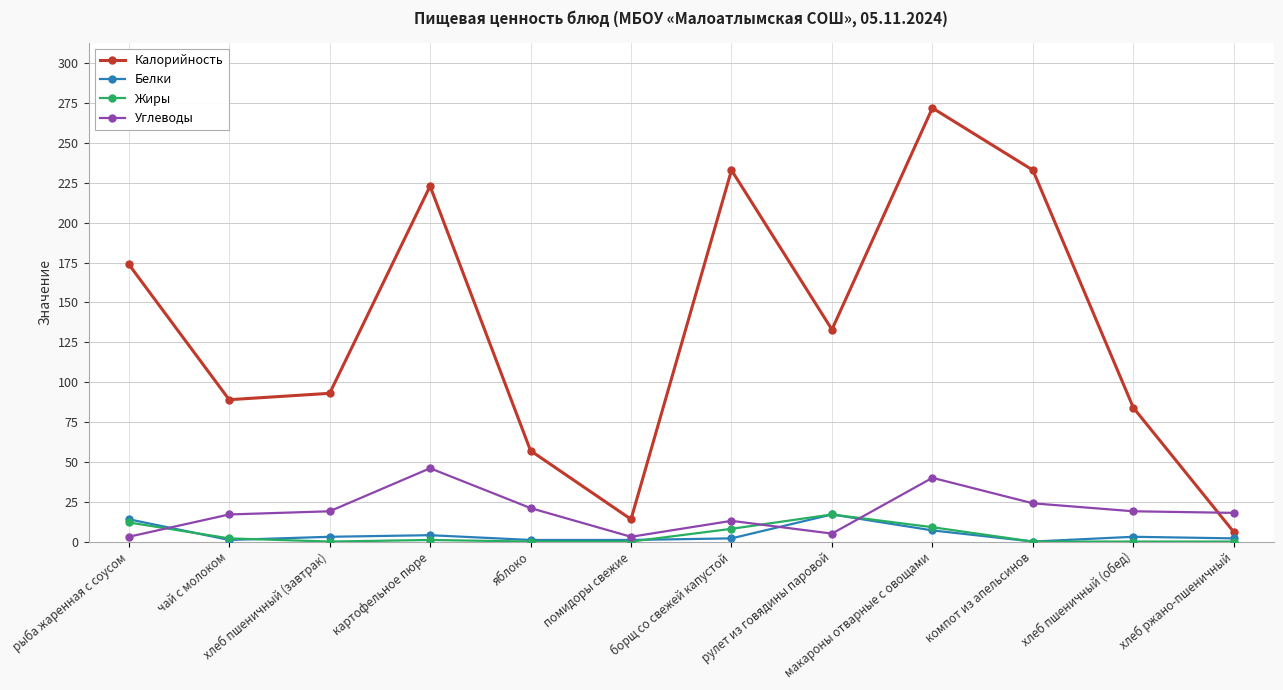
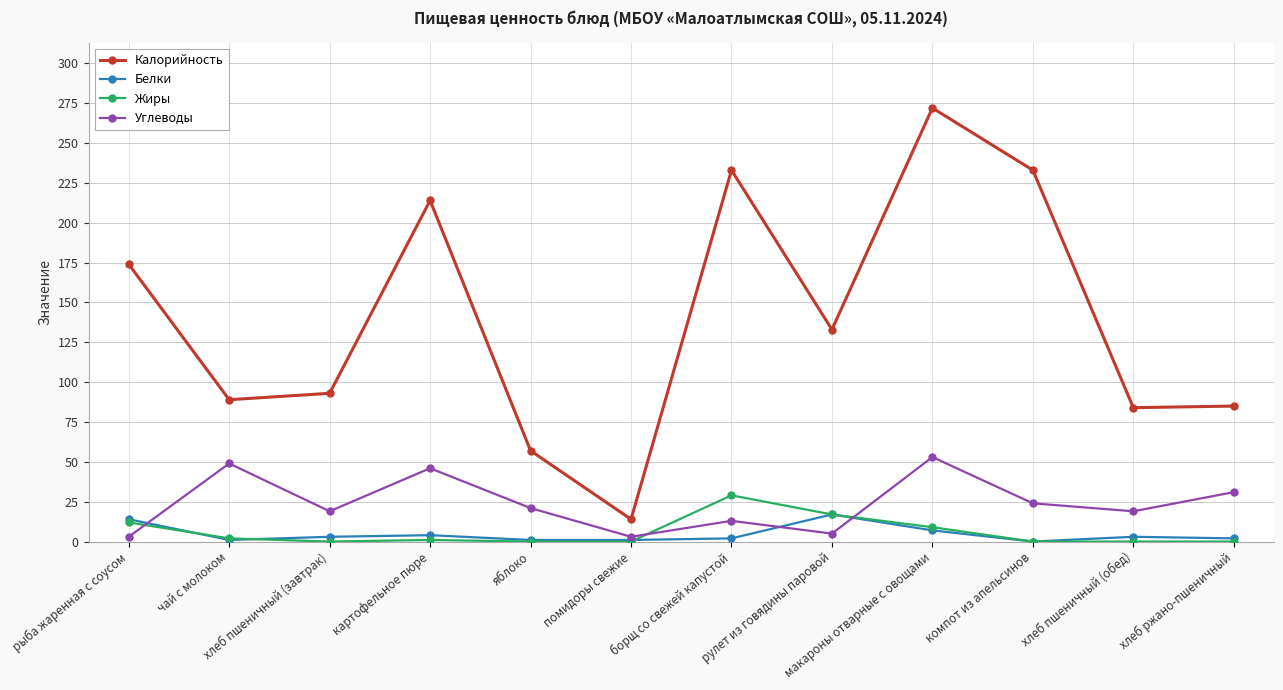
Углеводы, чай с молоком: 17 -> 49
Калорийность, картофельное пюре: 223 -> 214
Жиры, борщ со свежей капустой: 8 -> 29
Углеводы, макароны отварные с овощами: 40 -> 53
Калорийность, хлеб ржано-пшеничный: 6 -> 85
Углеводы, хлеб ржано-пшеничный: 18 -> 31
